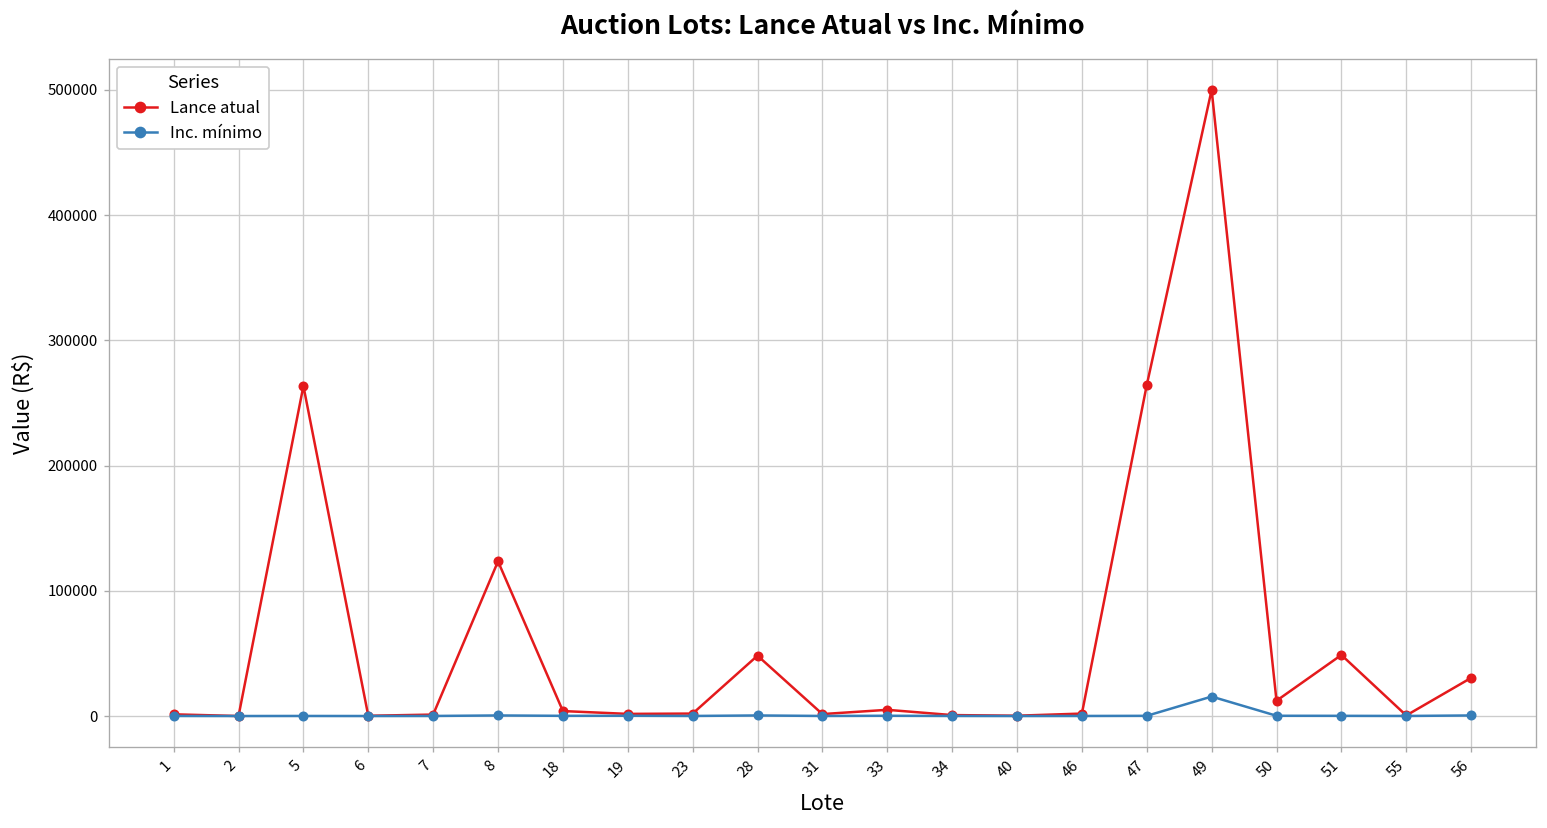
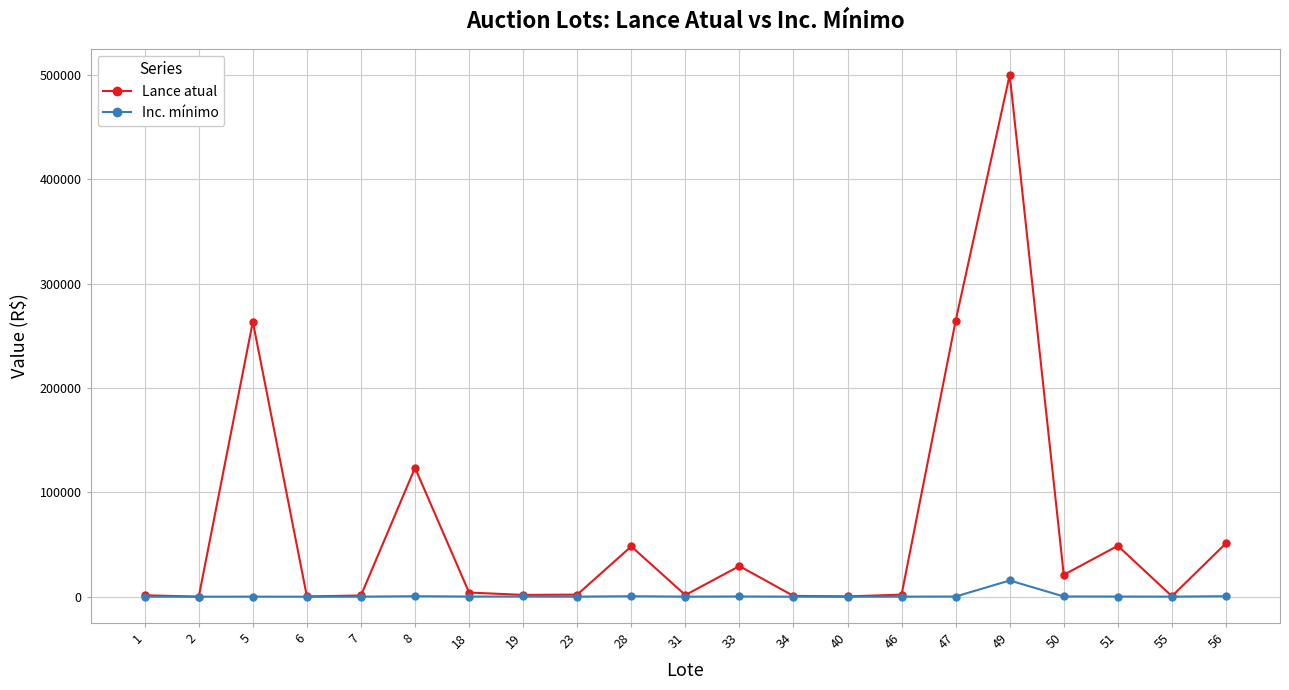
Lance atual, 33: 5000 -> 29000
Lance atual, 50: 12000 -> 21000
Lance atual, 56: 31000 -> 51000
